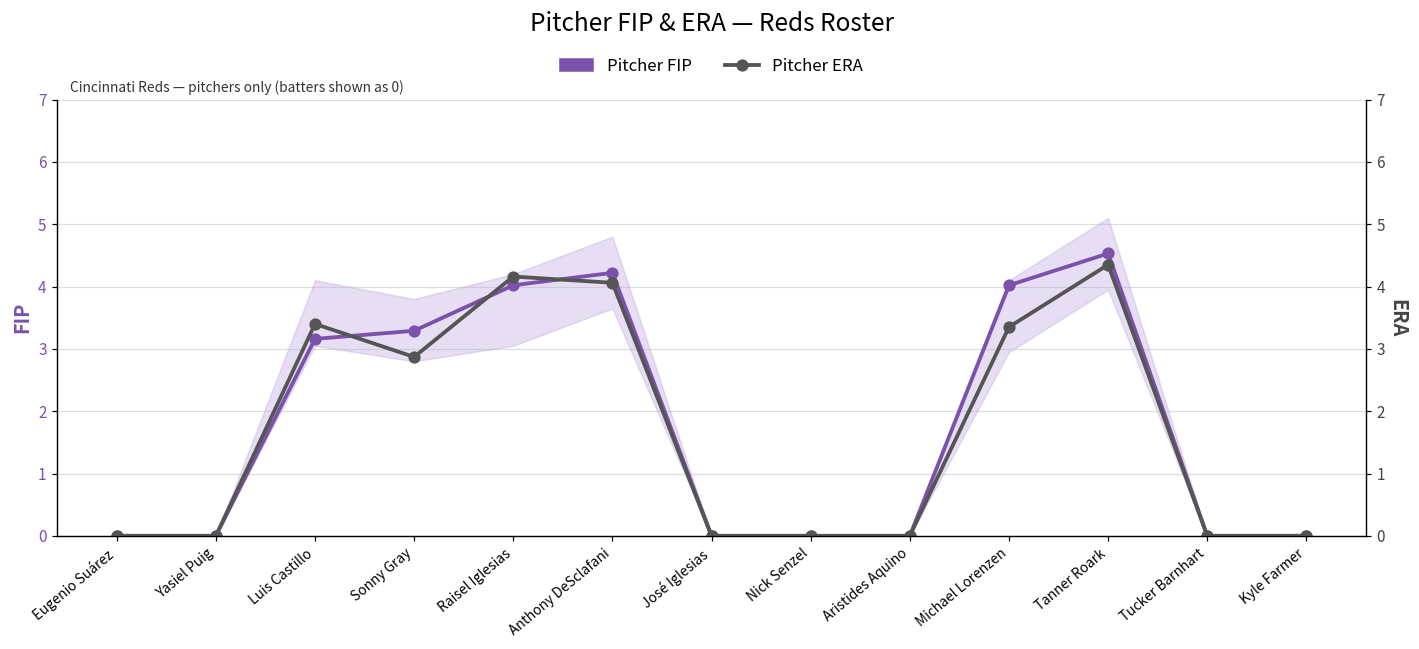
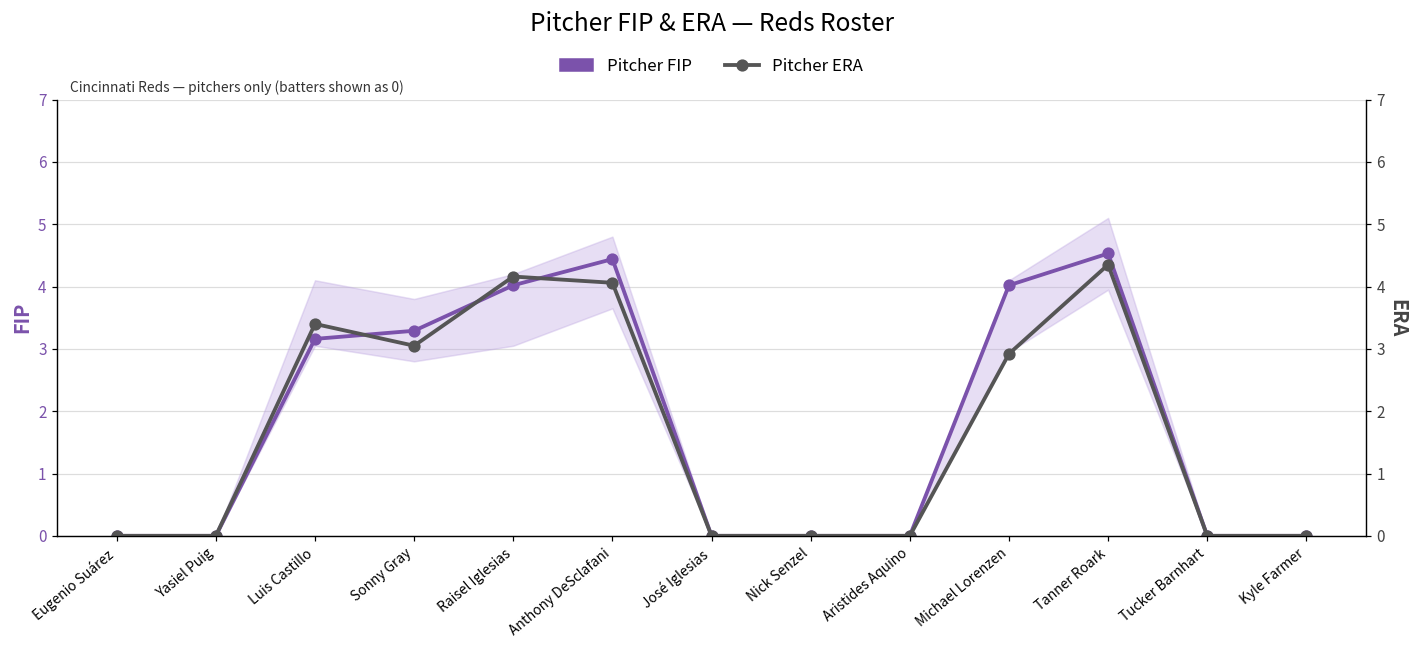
Pitcher FIP, Anthony DeSclafani: 4.2 -> 4.4
Pitcher ERA, Sonny Gray: 2.9 -> 3.1
Pitcher ERA, Michael Lorenzen: 3.4 -> 2.9
